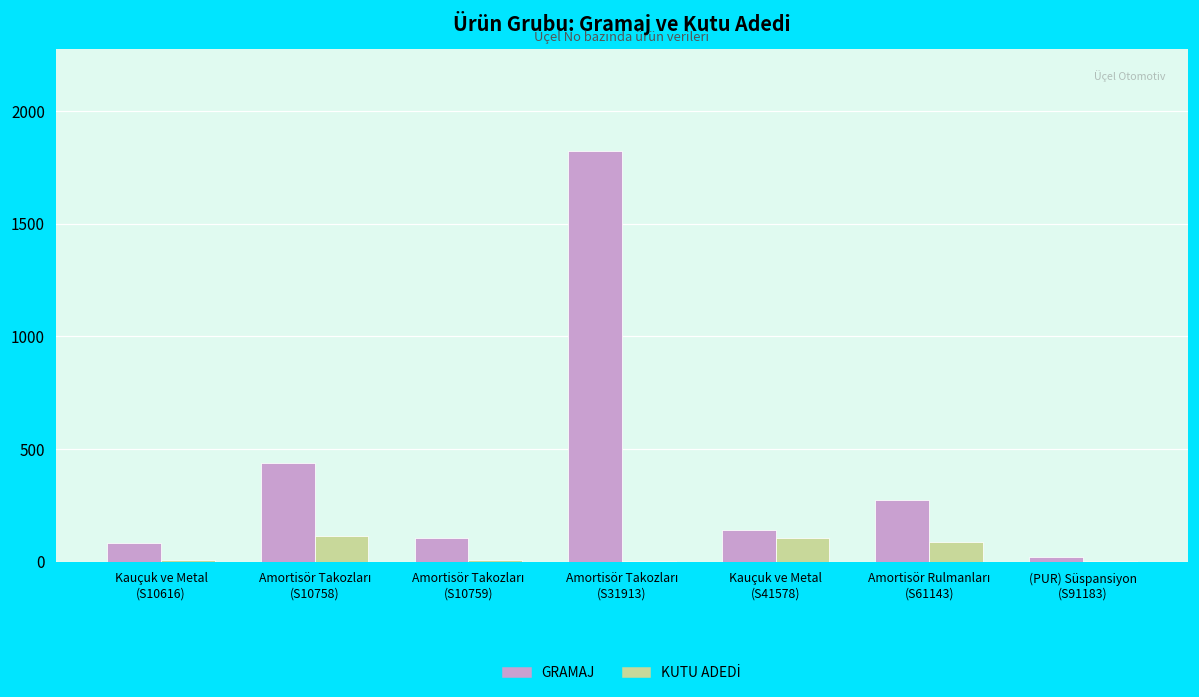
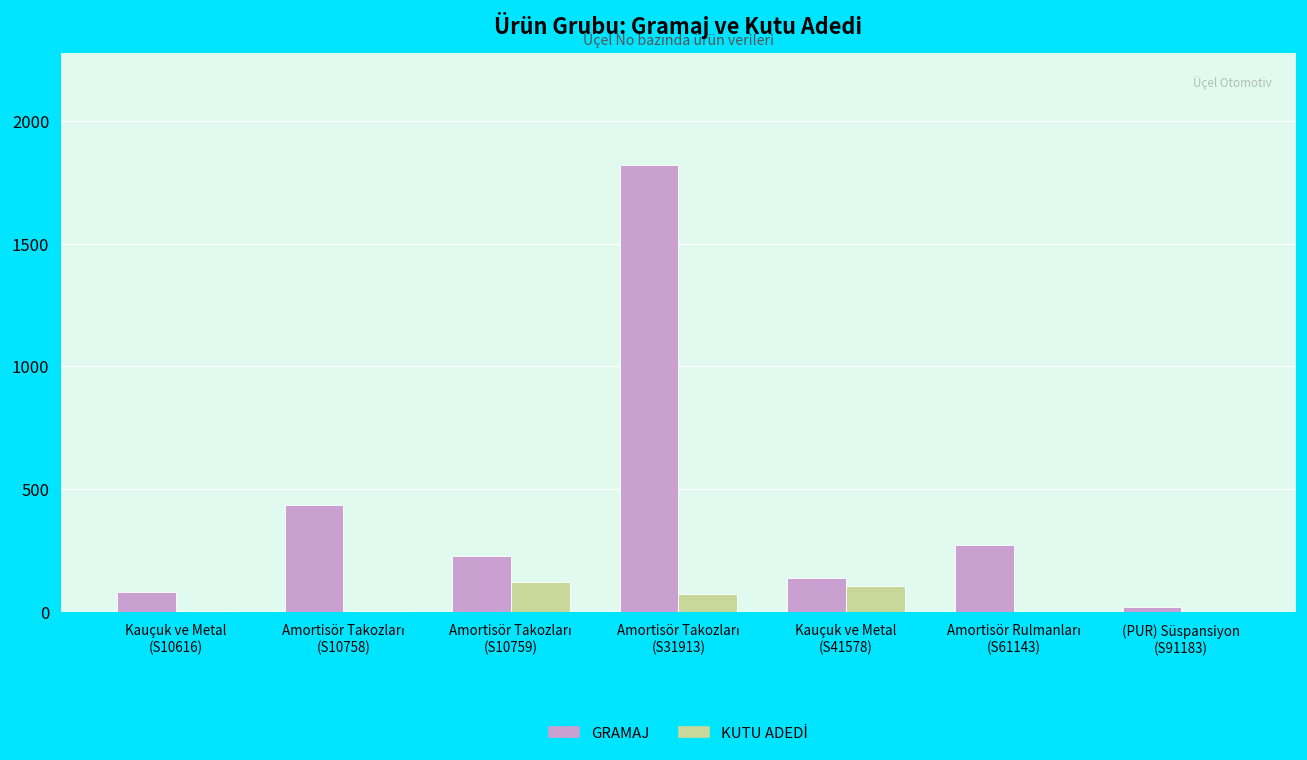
KUTU ADEDİ, Amortisör Takozları (S10758): 110 -> 0
GRAMAJ, Amortisör Takozları (S10759): 110 -> 230
KUTU ADEDİ, Amortisör Takozları (S10759): 10 -> 120
KUTU ADEDİ, Amortisör Takozları (S31913): 0 -> 80
KUTU ADEDİ, Amortisör Rulmanları (S61143): 90 -> 0
